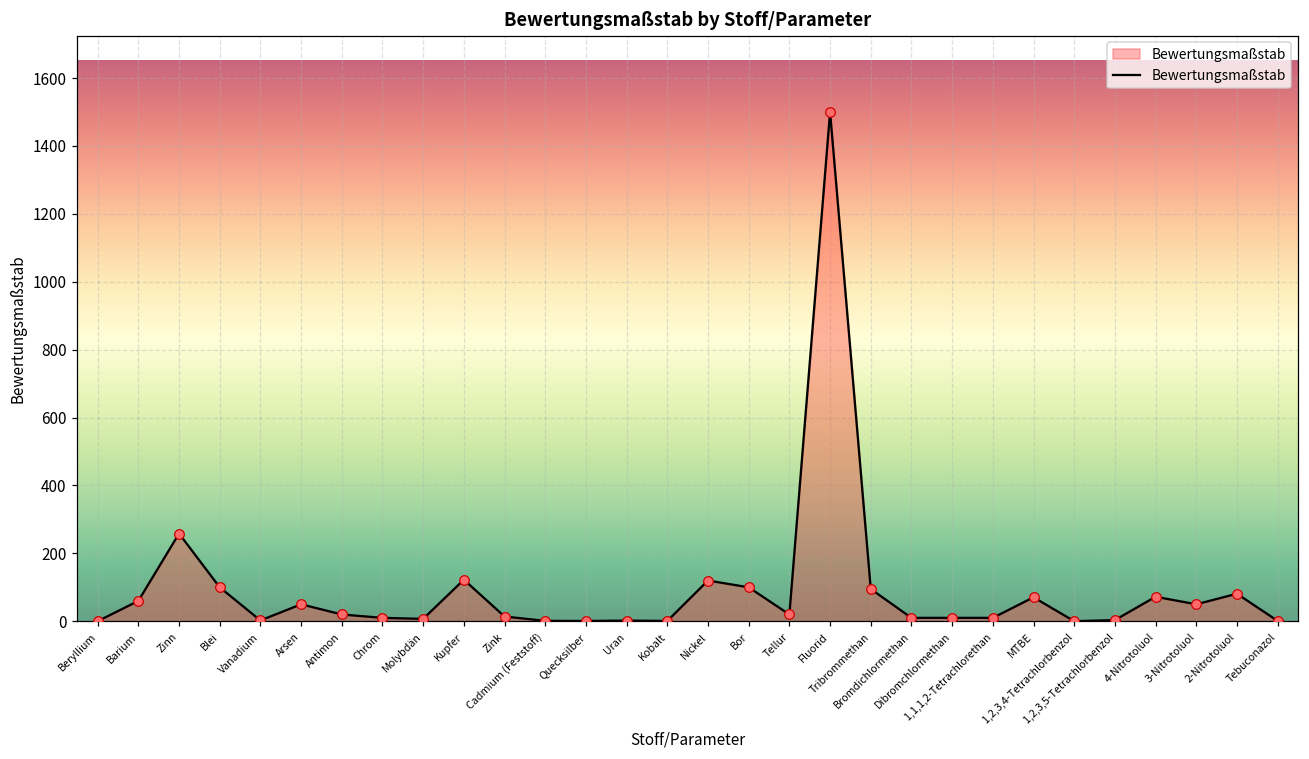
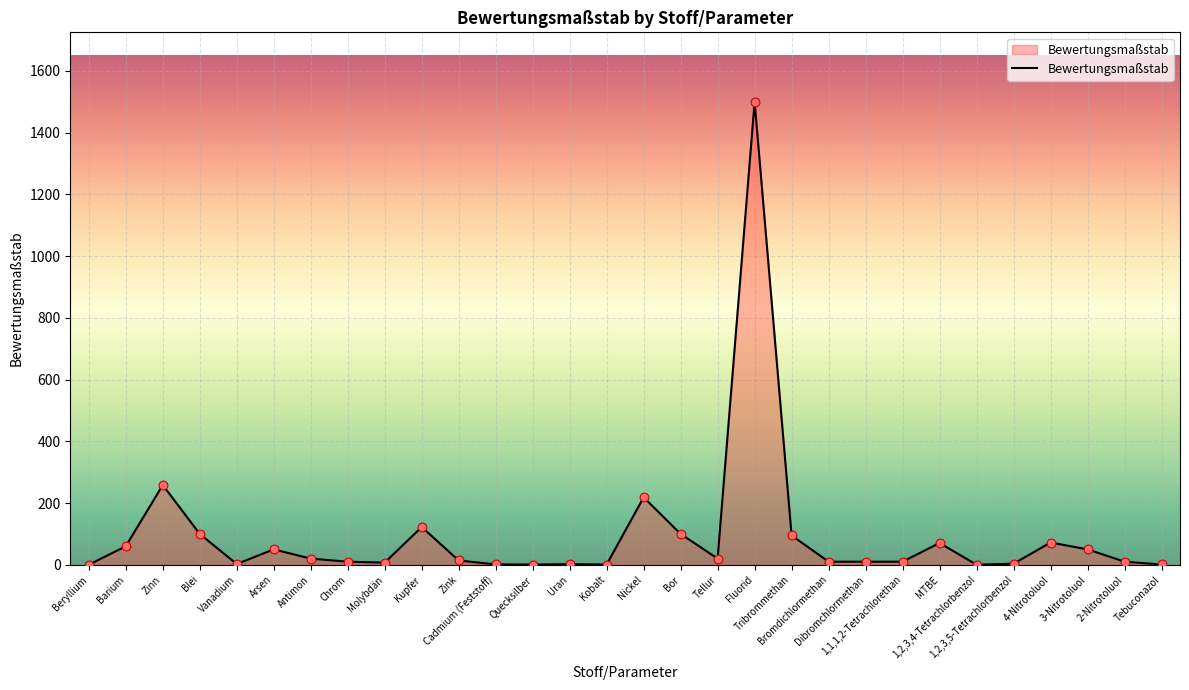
Nickel: 120 -> 220
2-Nitrotoluol: 80 -> 10
